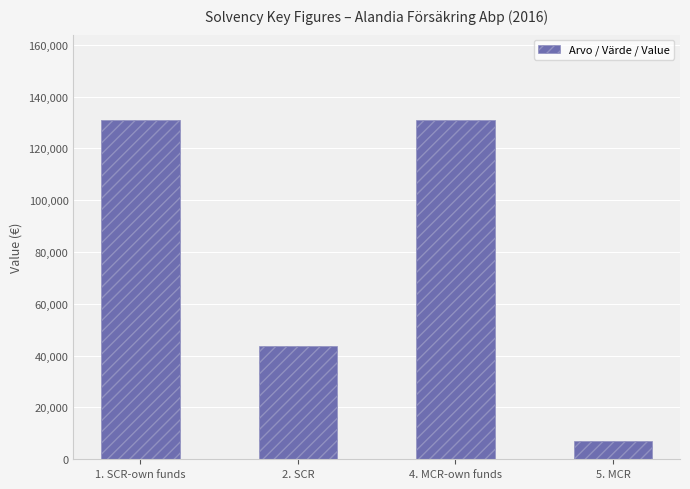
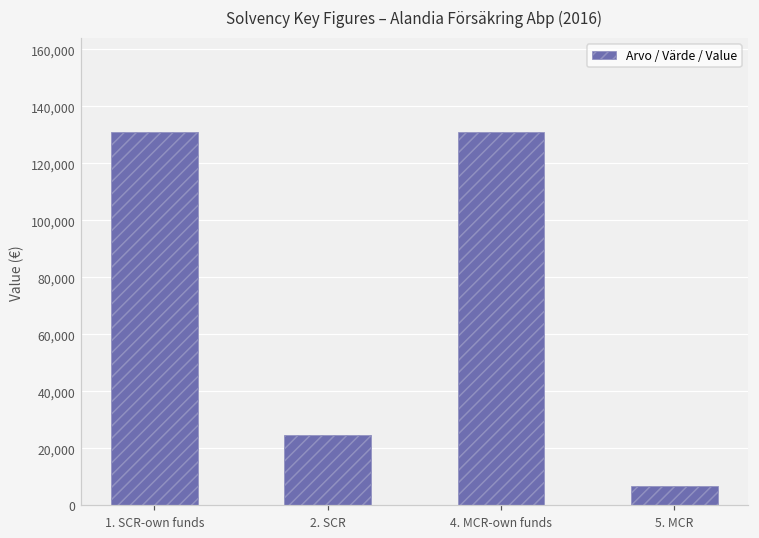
2. SCR: 44,000 -> 25,000
